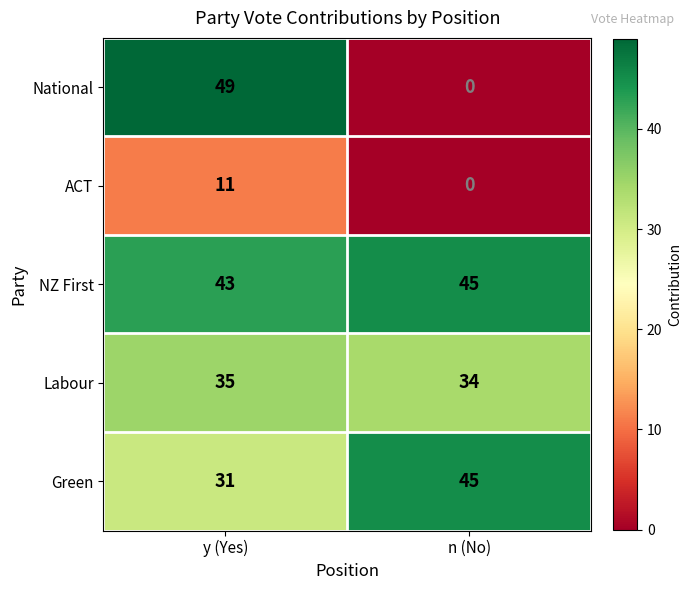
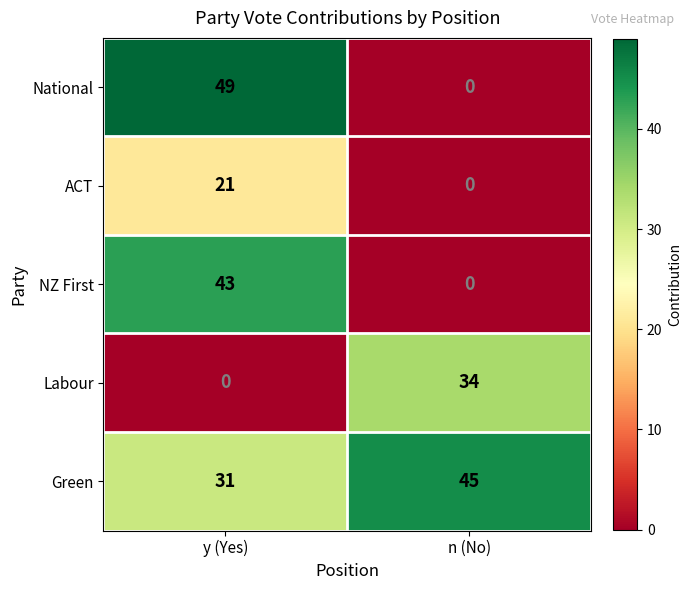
ACT, y (Yes): 11 -> 21
NZ First, n (No): 45 -> 0
Labour, y (Yes): 35 -> 0
